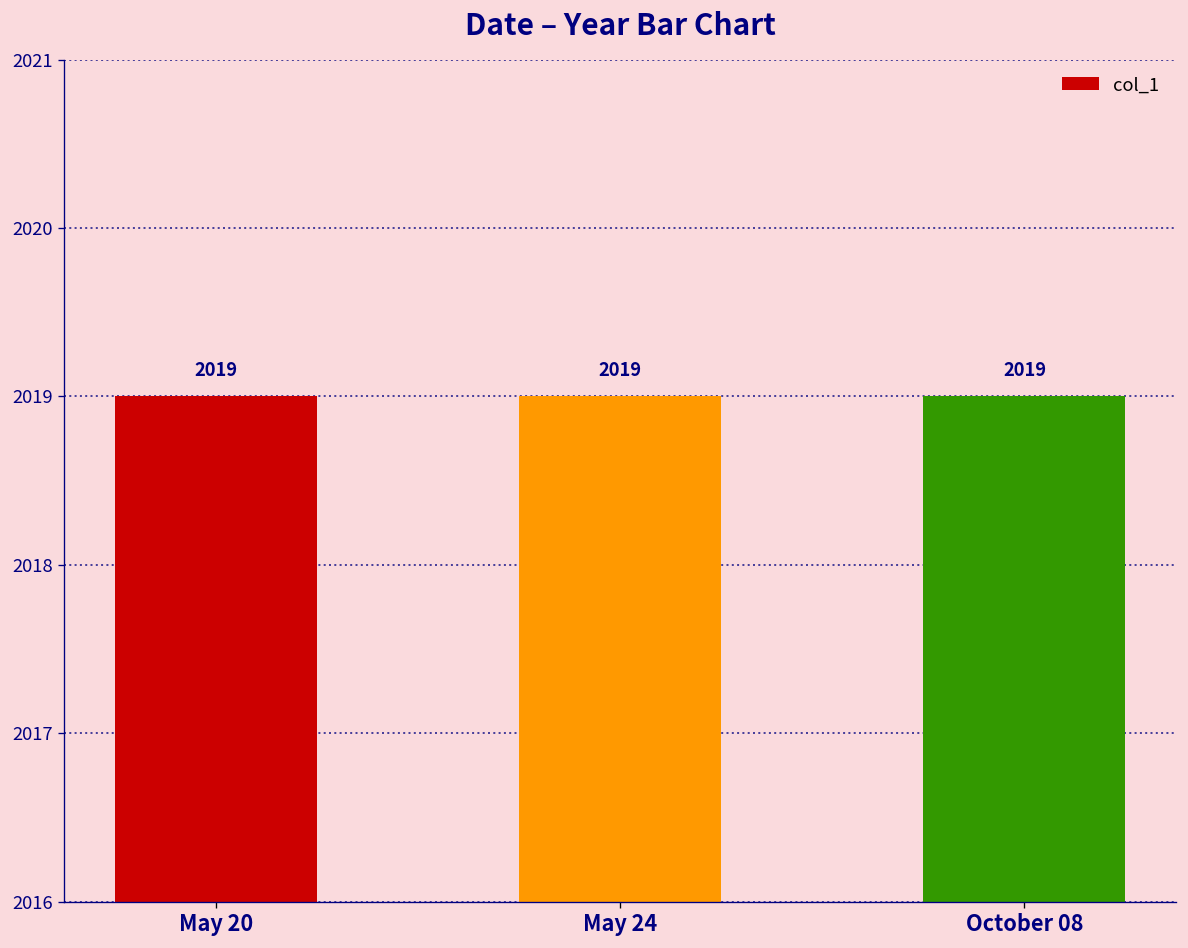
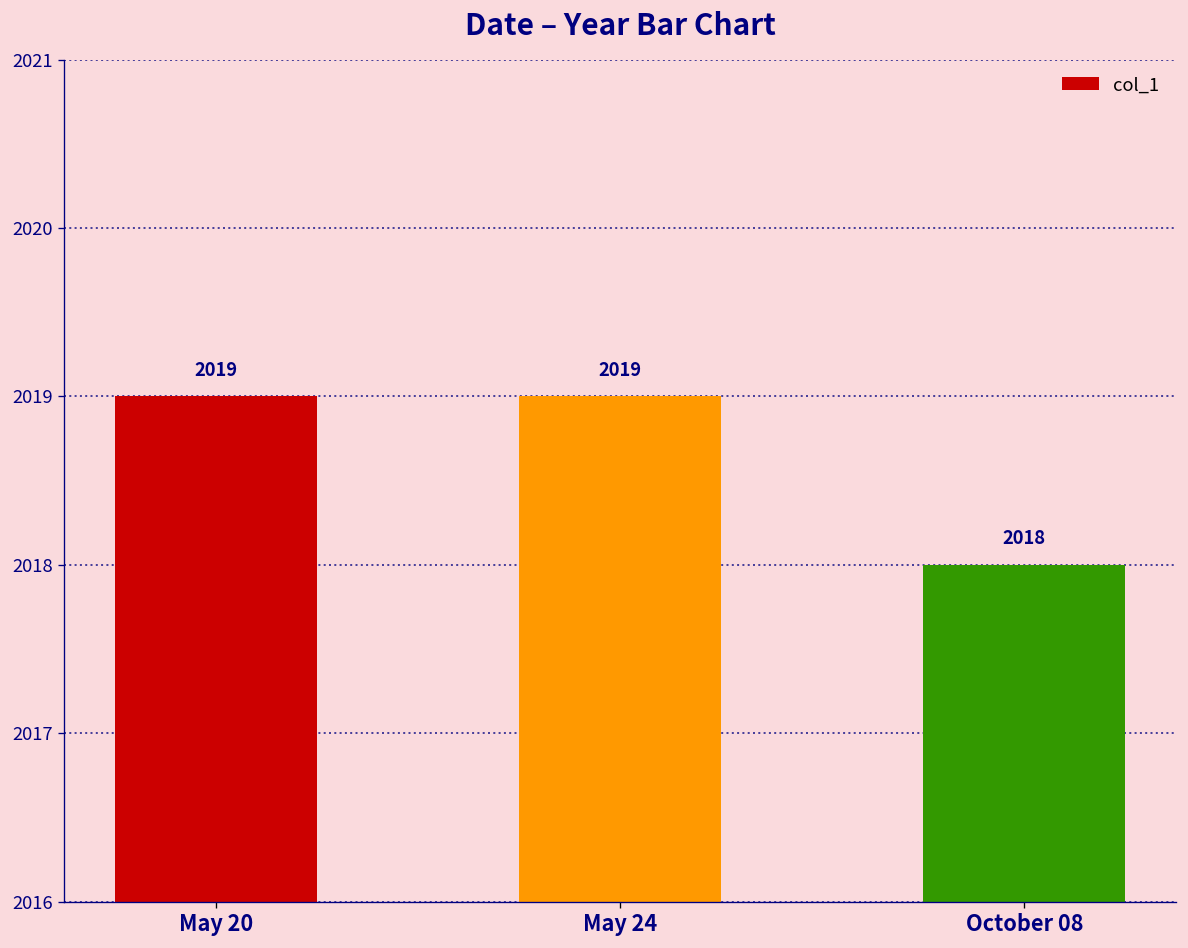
October 08: 2019 -> 2018
